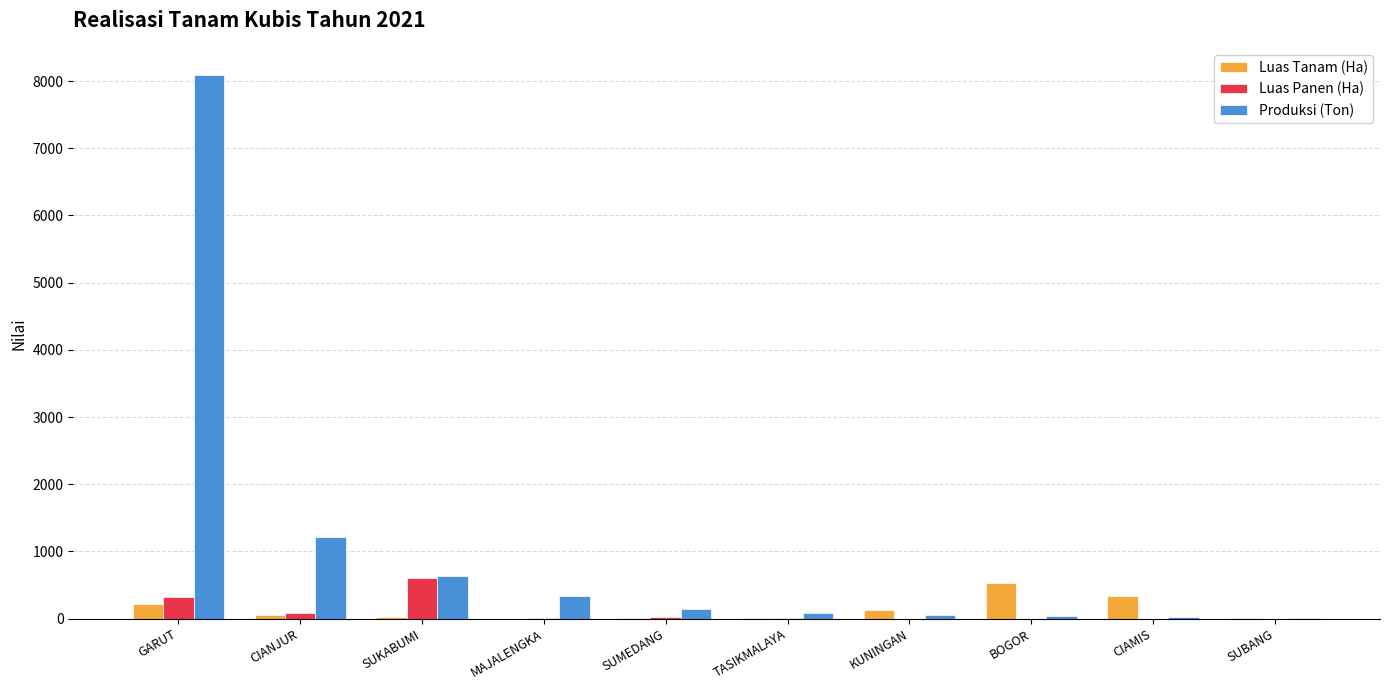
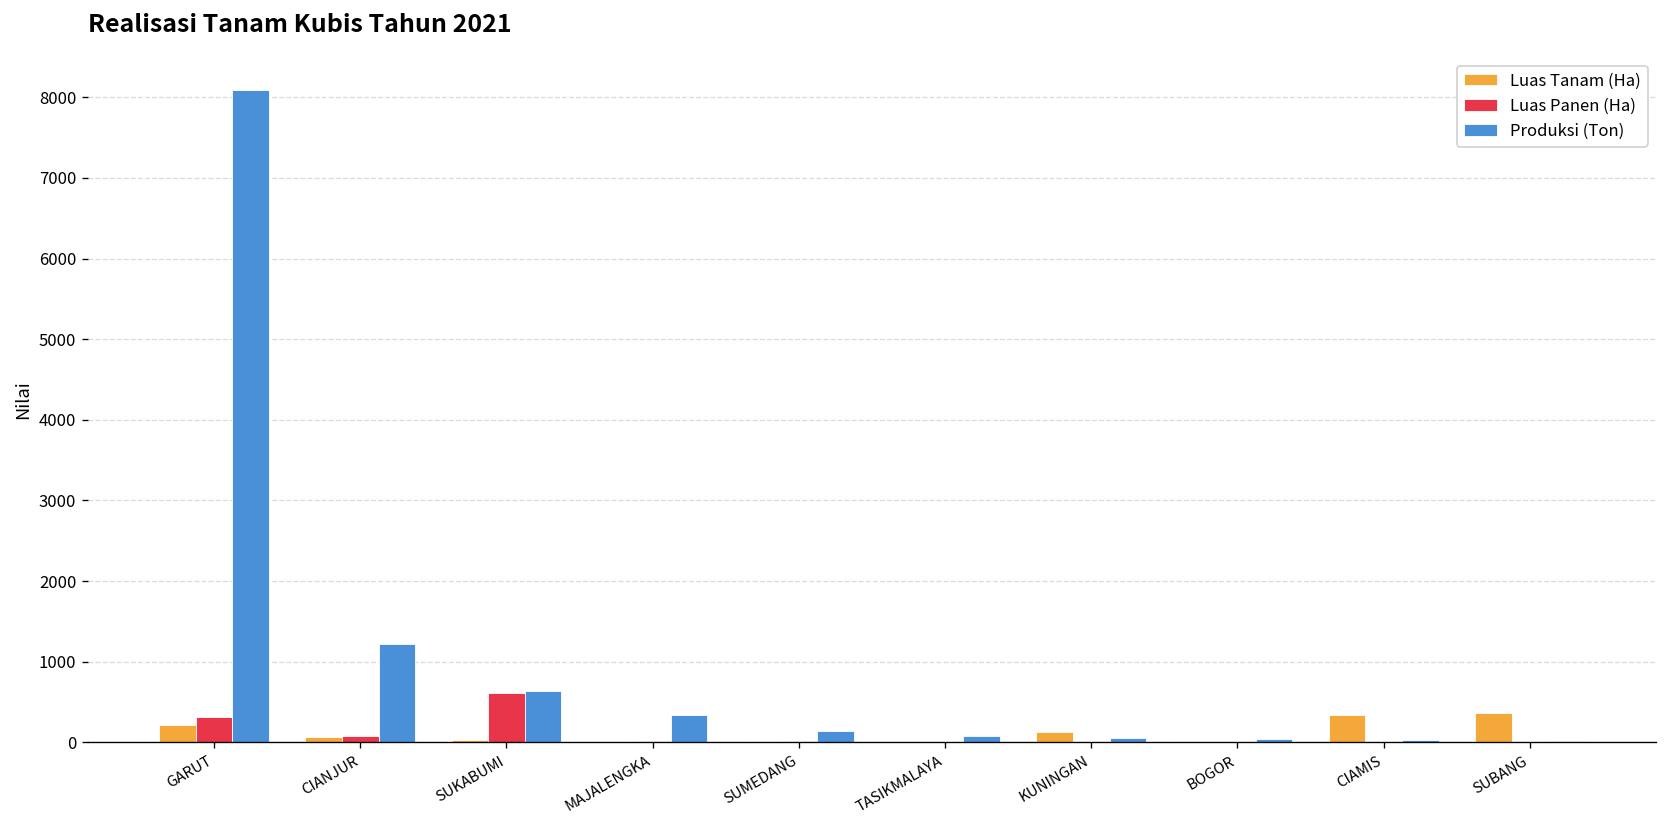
Luas Tanam (Ha), BOGOR: 500 -> 0
Luas Tanam (Ha), SUBANG: 0 -> 400
